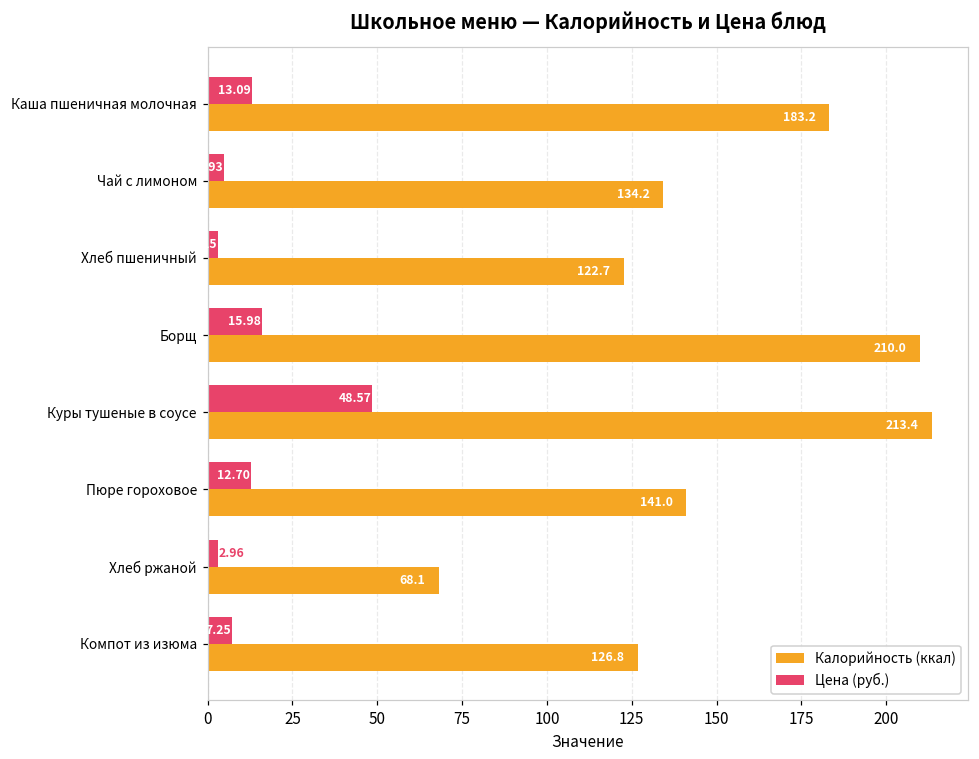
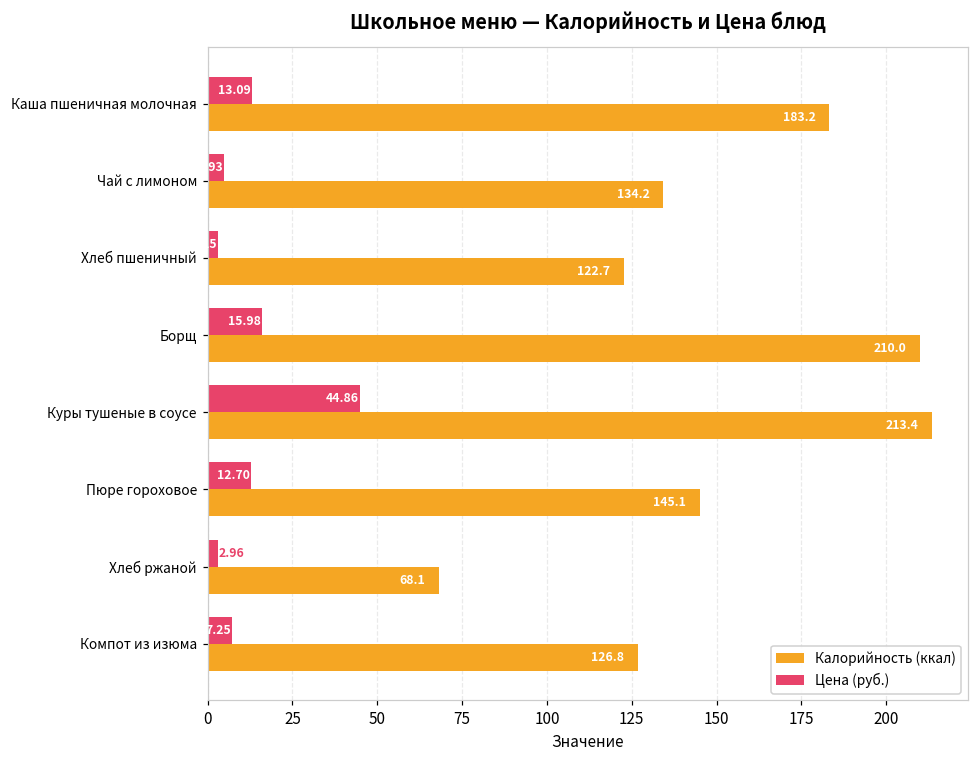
Цена (руб.), Куры тушеные в соусе: 48.57 -> 44.86
Калорийность (ккал), Пюре гороховое: 141.0 -> 145.1
